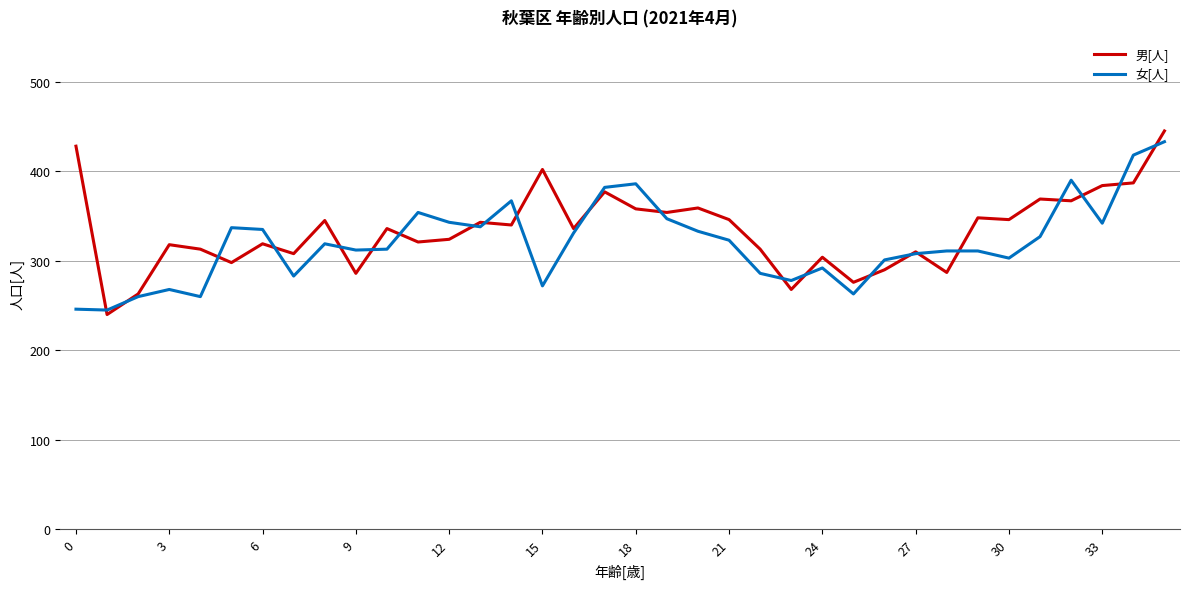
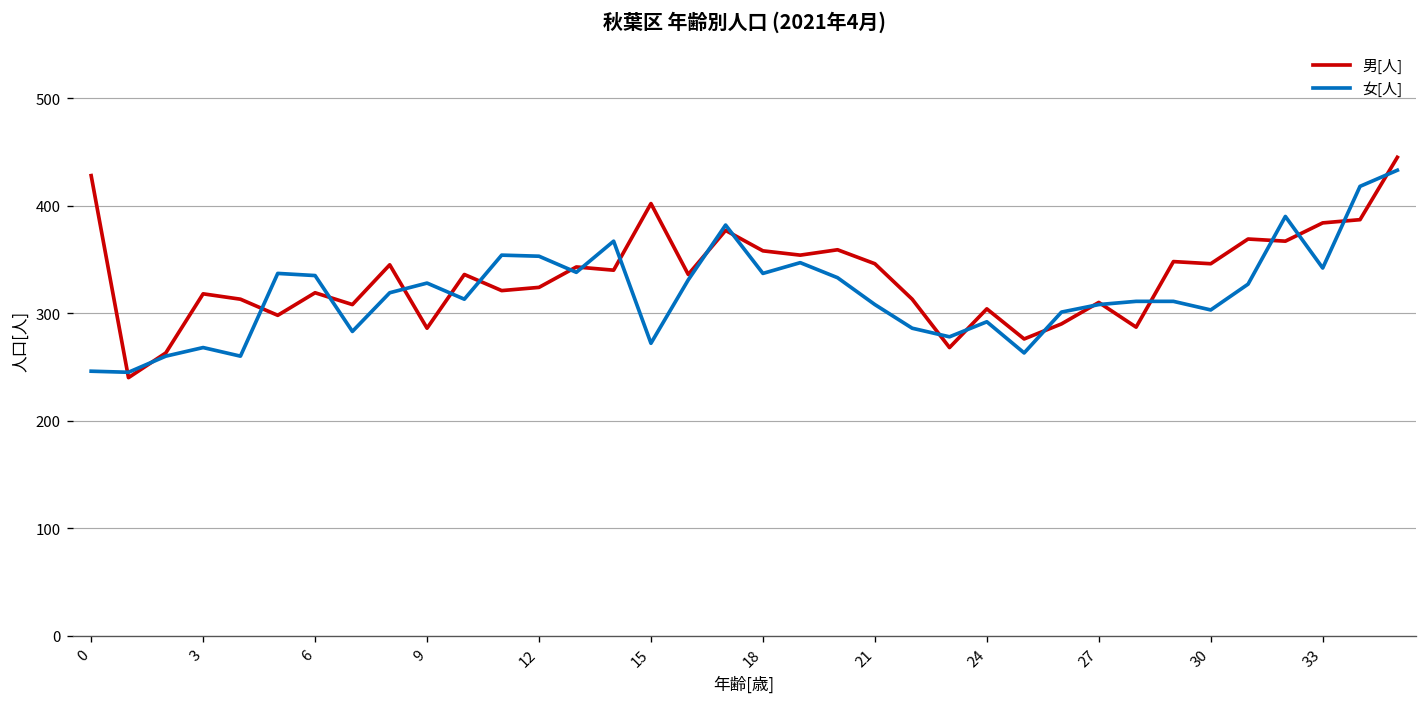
女[人], 9: 310 -> 330
女[人], 12: 340 -> 350
女[人], 18: 390 -> 340
女[人], 21: 320 -> 310
